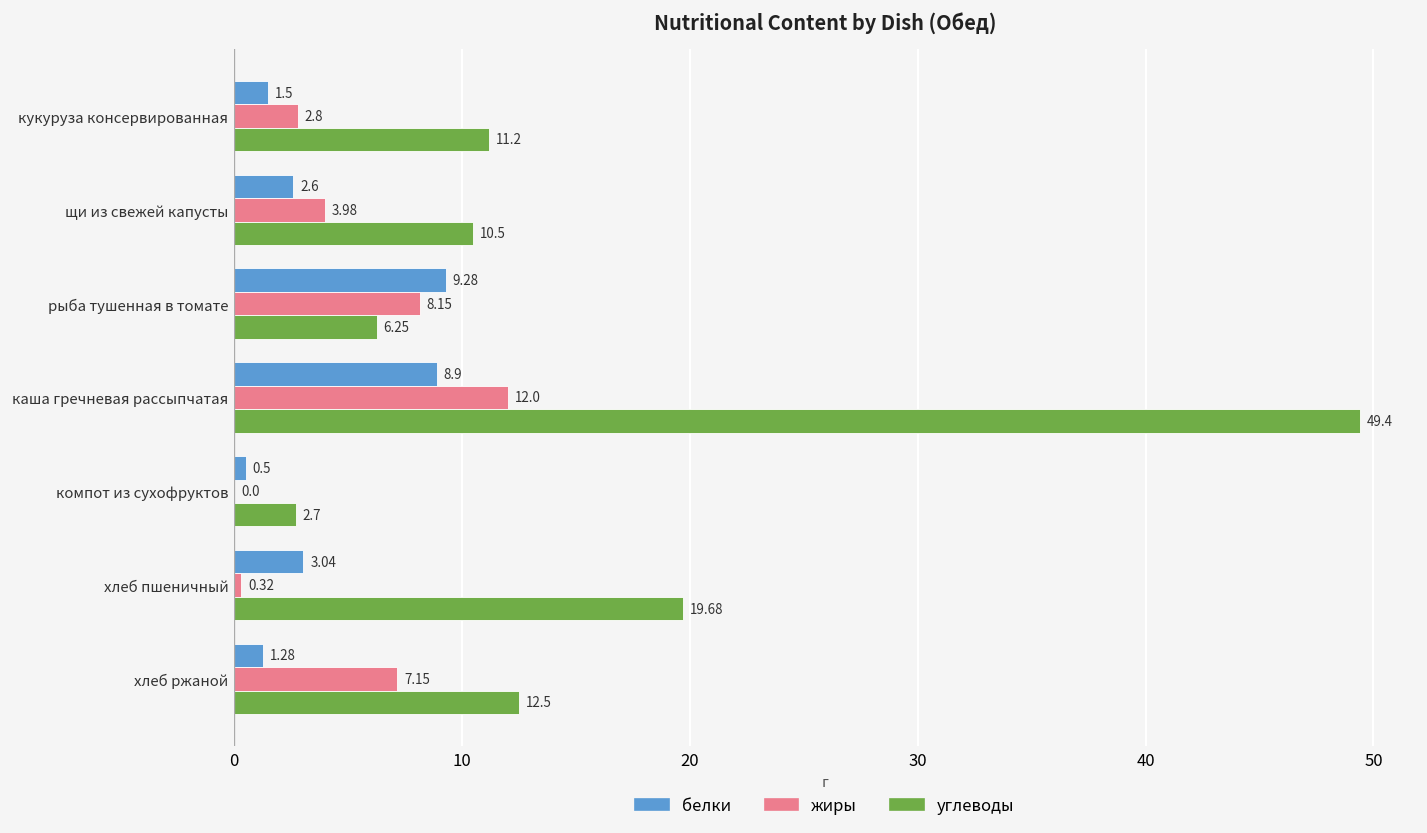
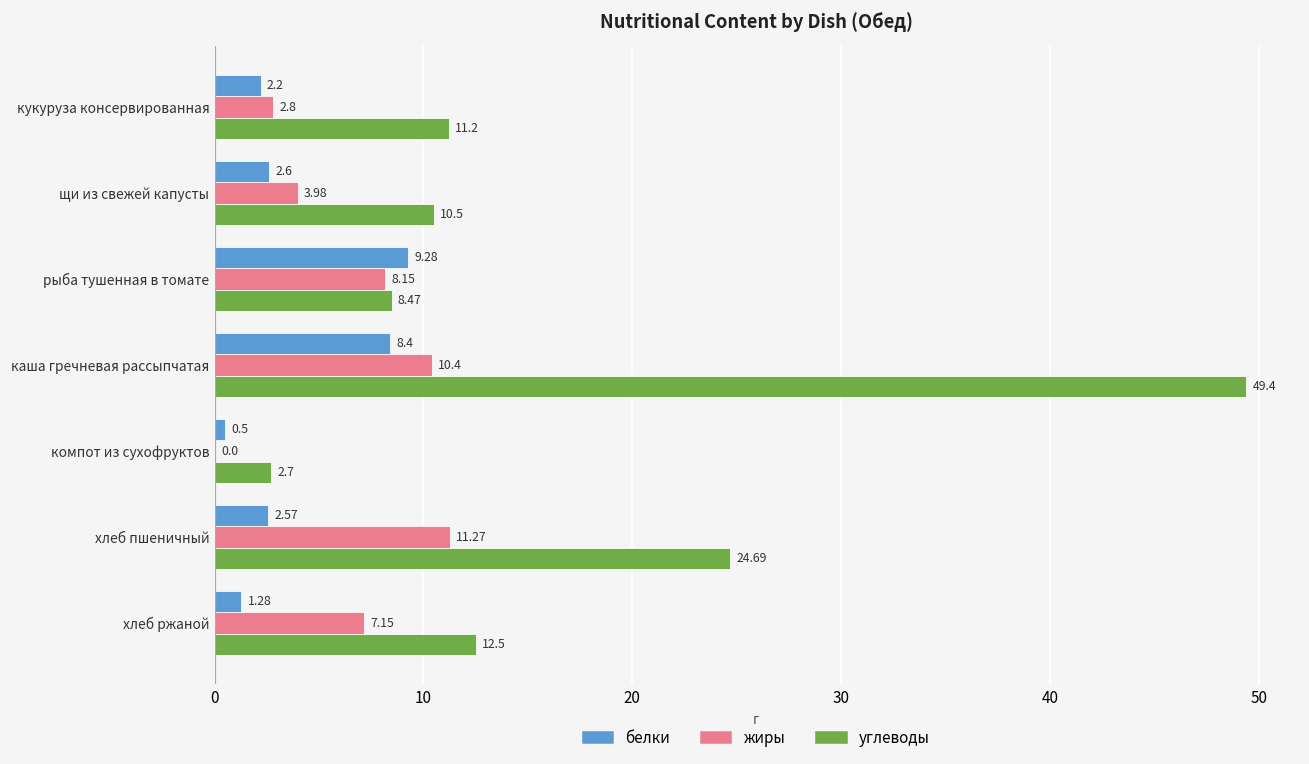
белки, кукуруза консервированная: 1.5 -> 2.2
углеводы, рыба тушенная в томате: 6.25 -> 8.47
белки, каша гречневая рассыпчатая: 8.9 -> 8.4
жиры, каша гречневая рассыпчатая: 12.0 -> 10.4
белки, хлеб пшеничный: 3.04 -> 2.57
жиры, хлеб пшеничный: 0.32 -> 11.27
углеводы, хлеб пшеничный: 19.68 -> 24.69
